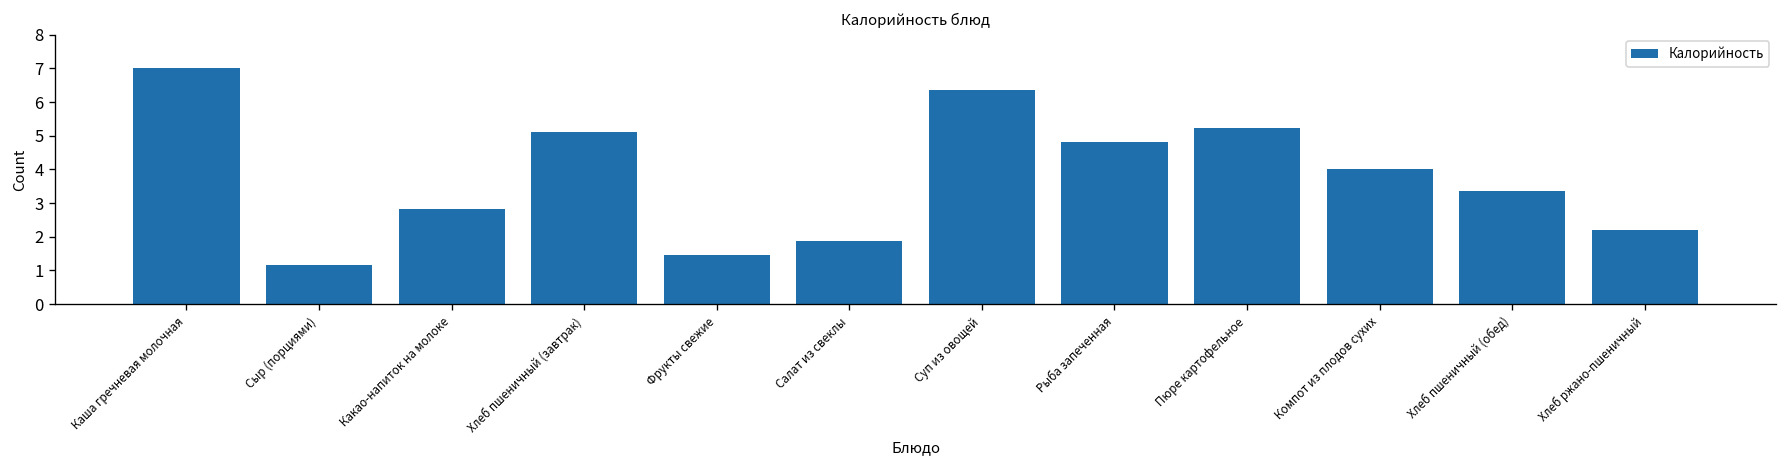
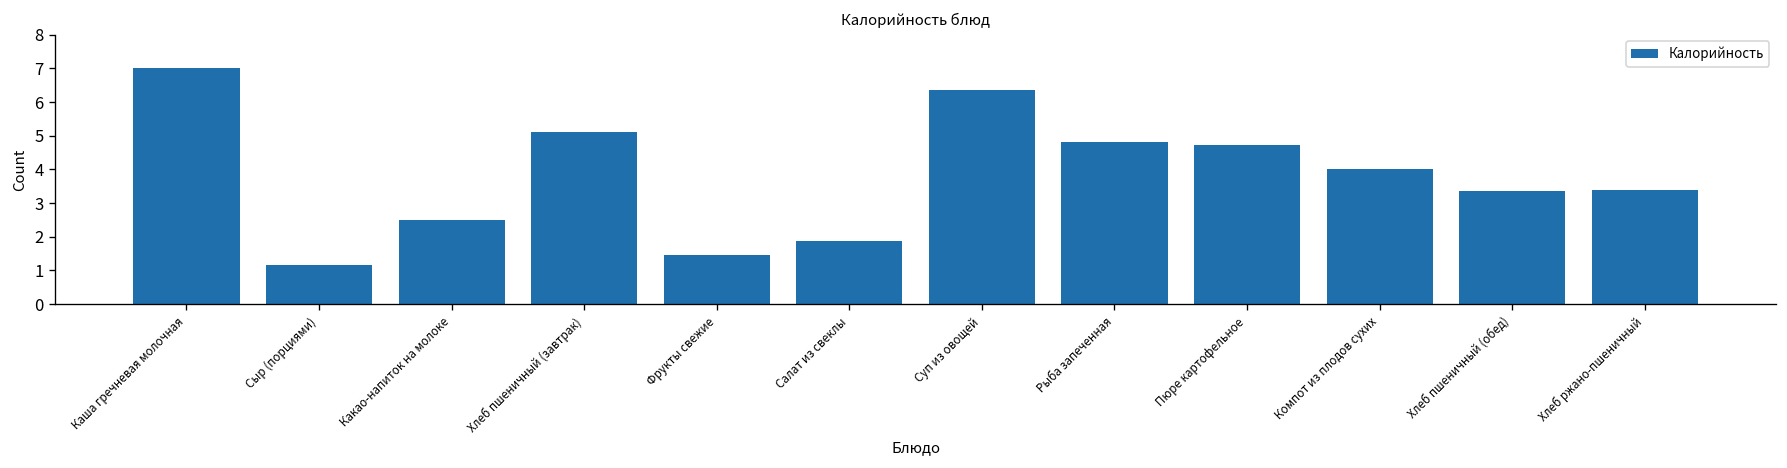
Какао-напиток на молоке: 2.8 -> 2.5
Пюре картофельное: 5.2 -> 4.7
Хлеб ржано-пшеничный: 2.2 -> 3.4
